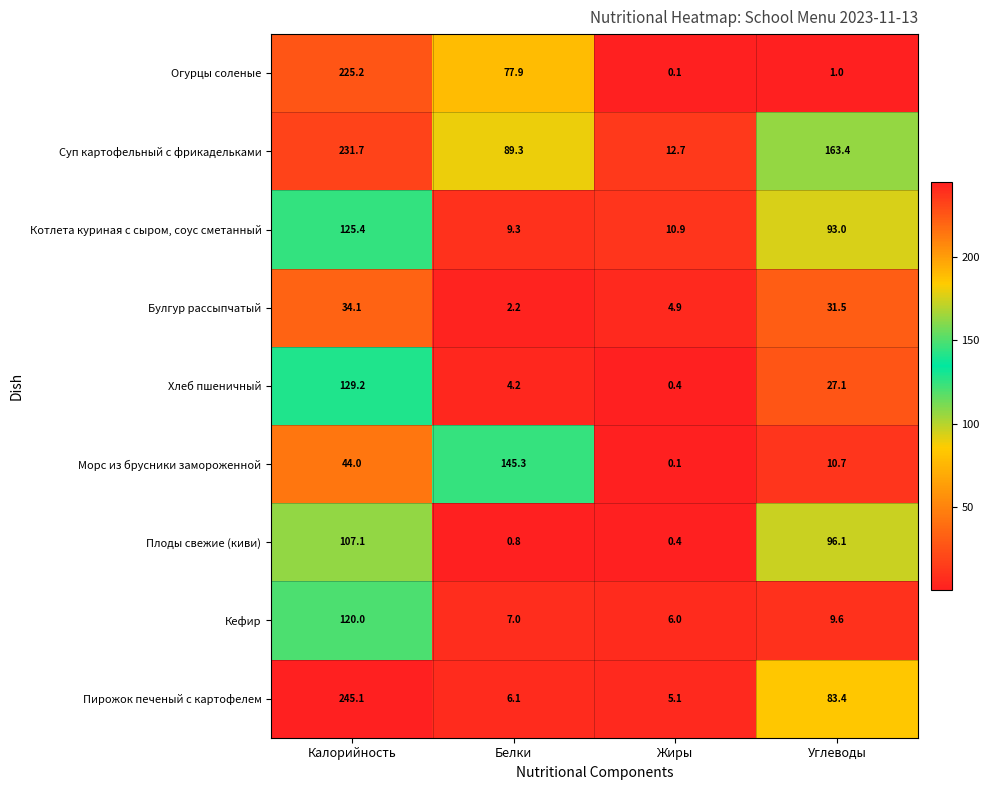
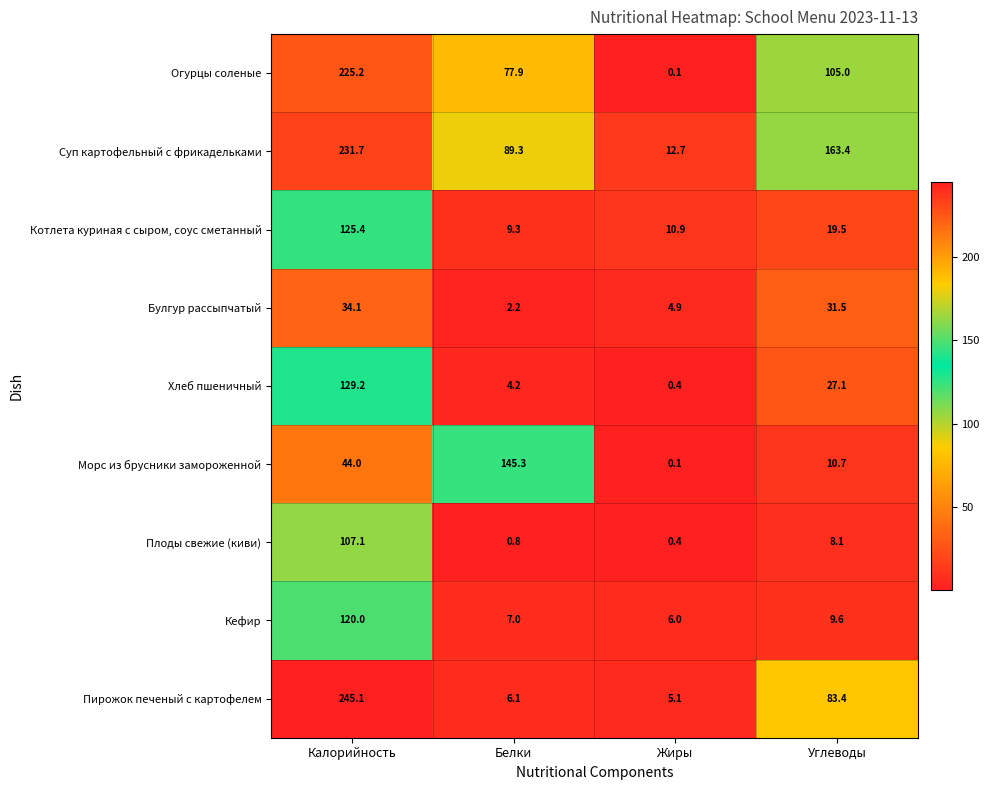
Огурцы соленые, Углеводы: 1.0 -> 105.0
Котлета куриная с сыром, соус сметанный, Углеводы: 93.0 -> 19.5
Плоды свежие (киви), Углеводы: 96.1 -> 8.1
